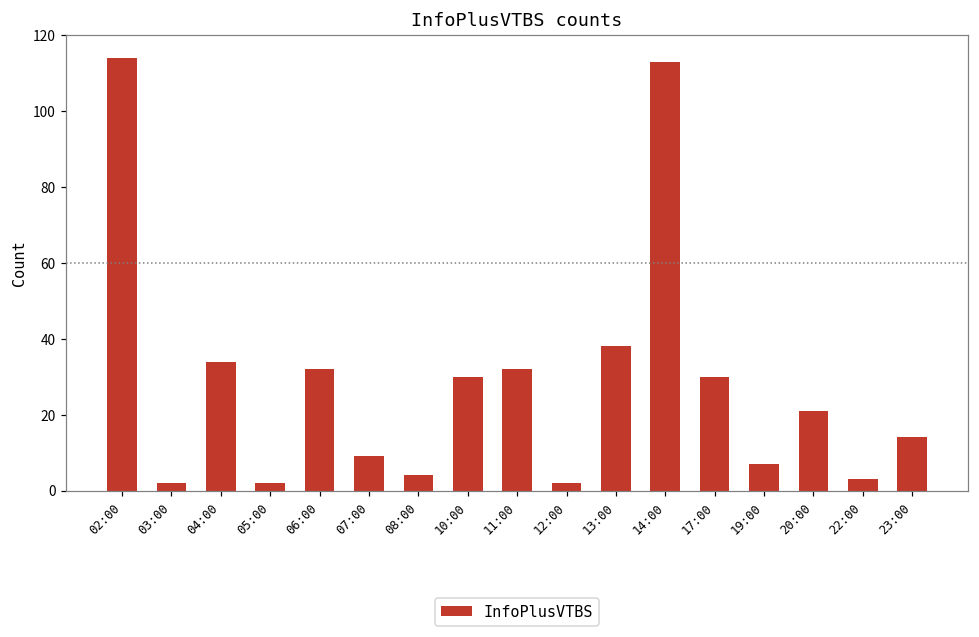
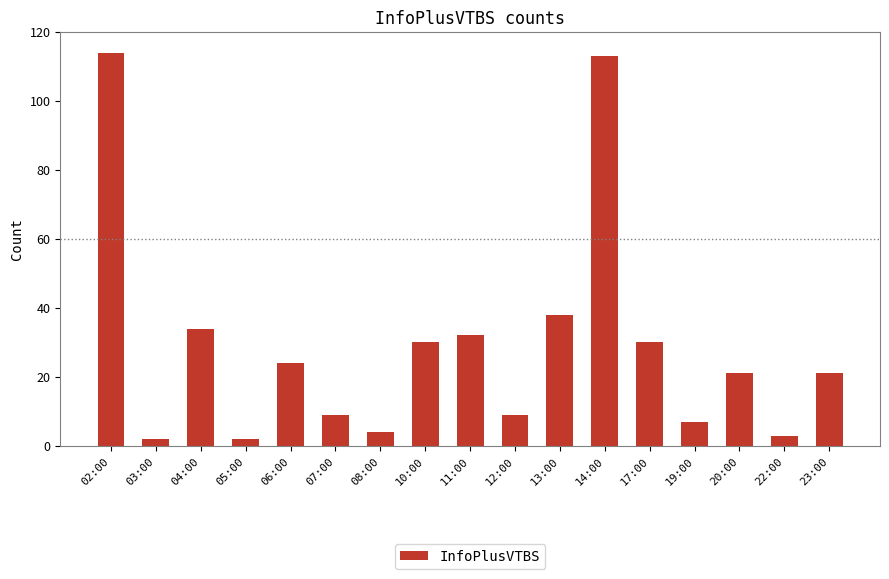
06:00: 32 -> 24
12:00: 2 -> 9
23:00: 14 -> 21
